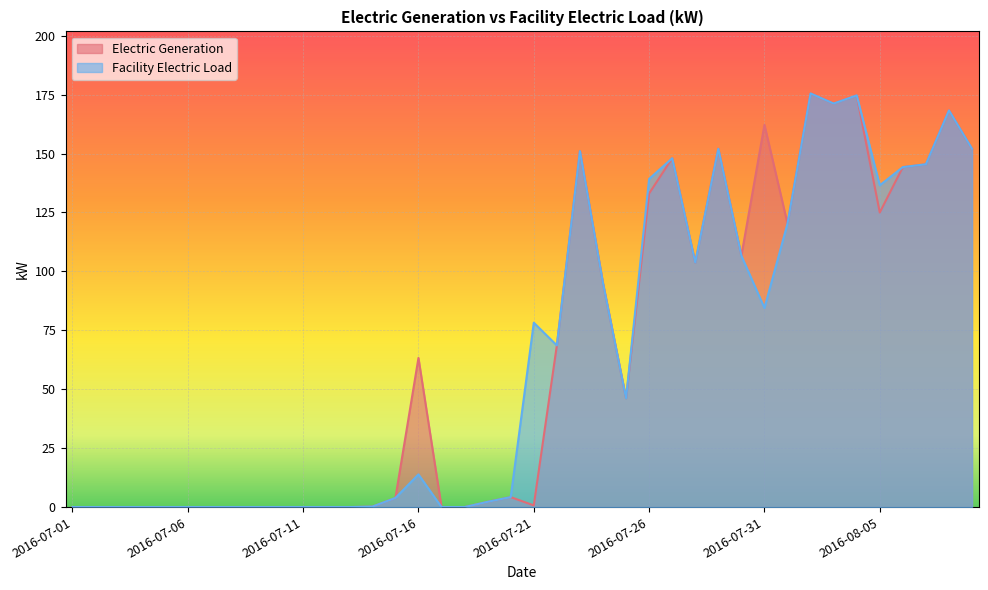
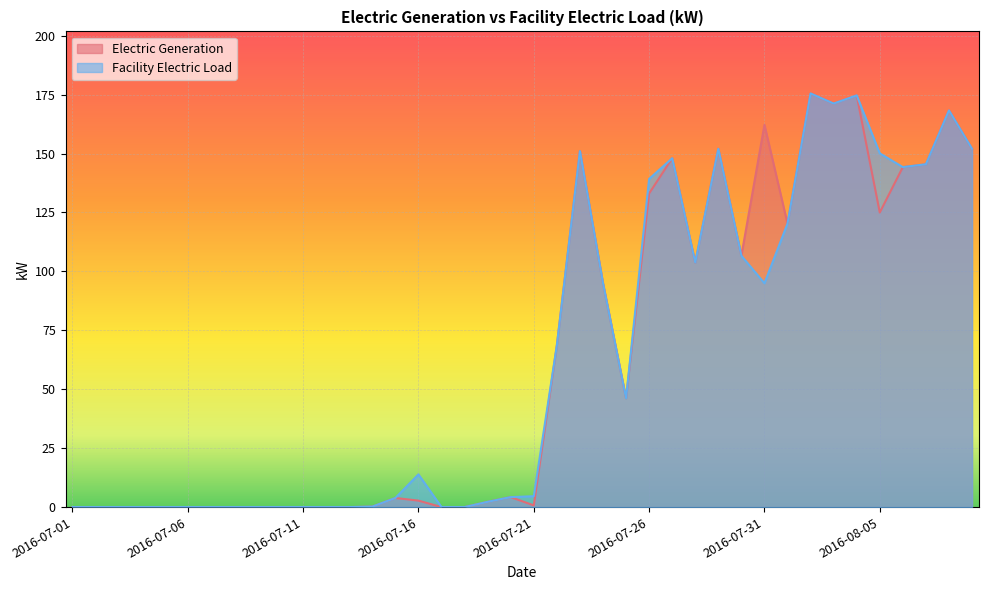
Electric Generation, 2016-07-16: 63 -> 3
Facility Electric Load, 2016-07-21: 78 -> 5
Facility Electric Load, 2016-07-31: 84 -> 95
Facility Electric Load, 2016-08-05: 137 -> 150
